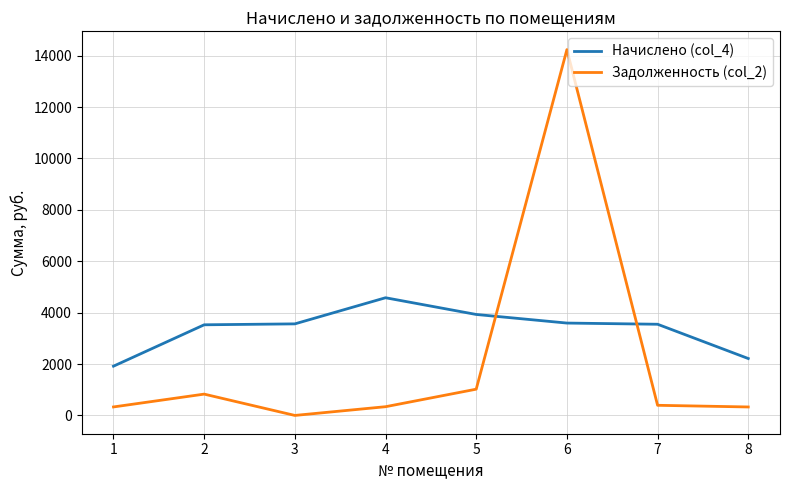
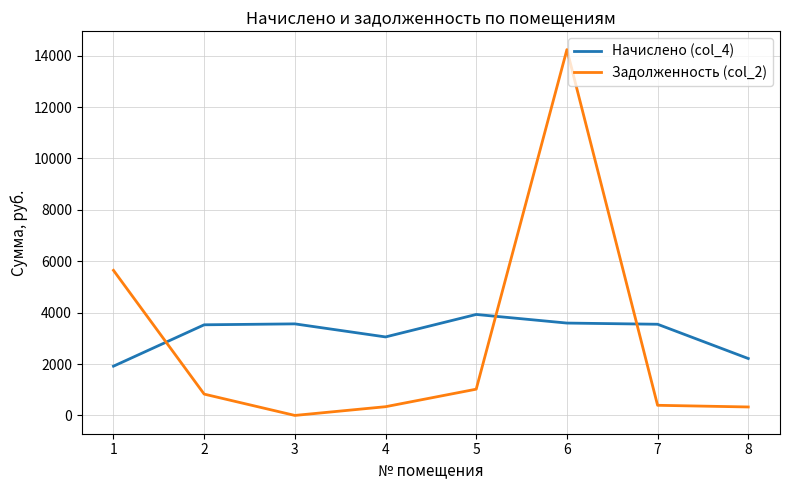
Задолженность (col_2), 1: 300 -> 5600
Начислено (col_4), 4: 4600 -> 3100
